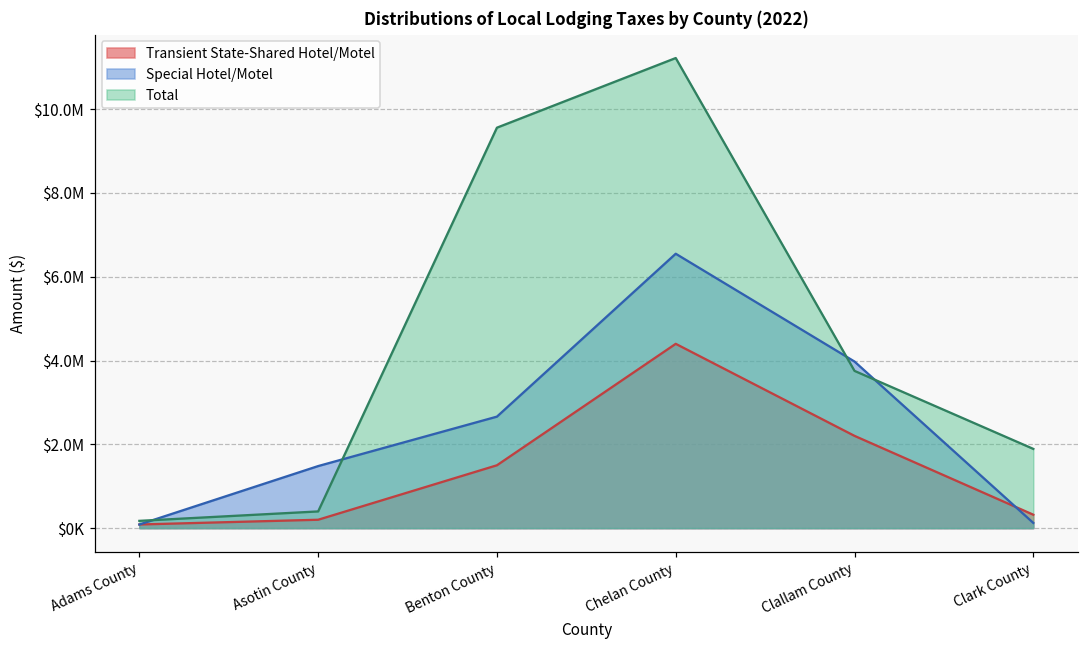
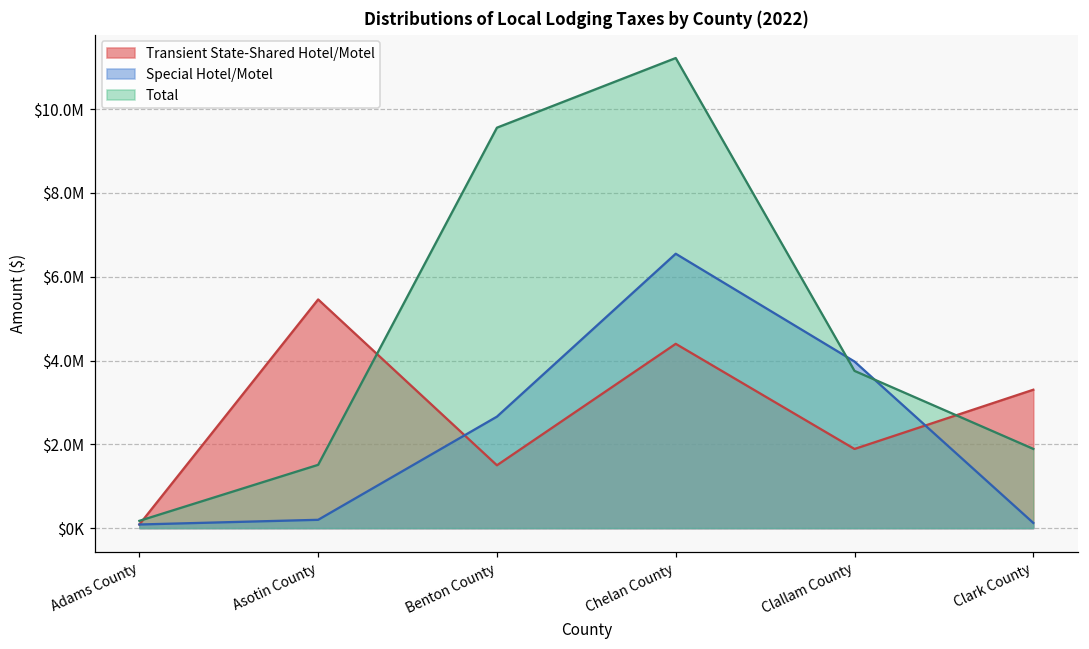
Transient State-Shared Hotel/Motel, Asotin County: $200000 -> $5500000
Special Hotel/Motel, Asotin County: $1500000 -> $200000
Total, Asotin County: $400000 -> $1500000
Transient State-Shared Hotel/Motel, Clallam County: $2200000 -> $1900000
Transient State-Shared Hotel/Motel, Clark County: $300000 -> $3300000
